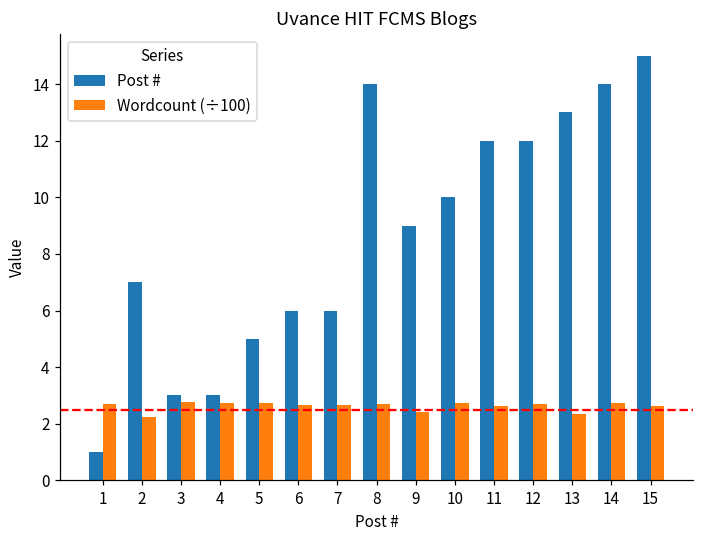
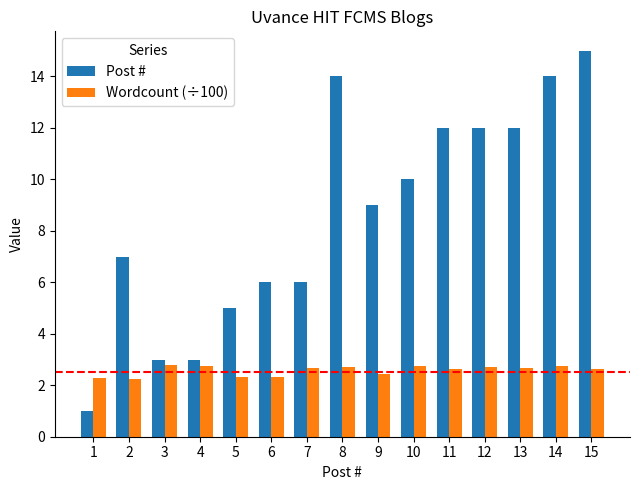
Wordcount (÷100), 1: 2.7 -> 2.3
Wordcount (÷100), 5: 2.7 -> 2.3
Wordcount (÷100), 6: 2.7 -> 2.3
Post #, 13: 13 -> 12
Wordcount (÷100), 13: 2.3 -> 2.7
